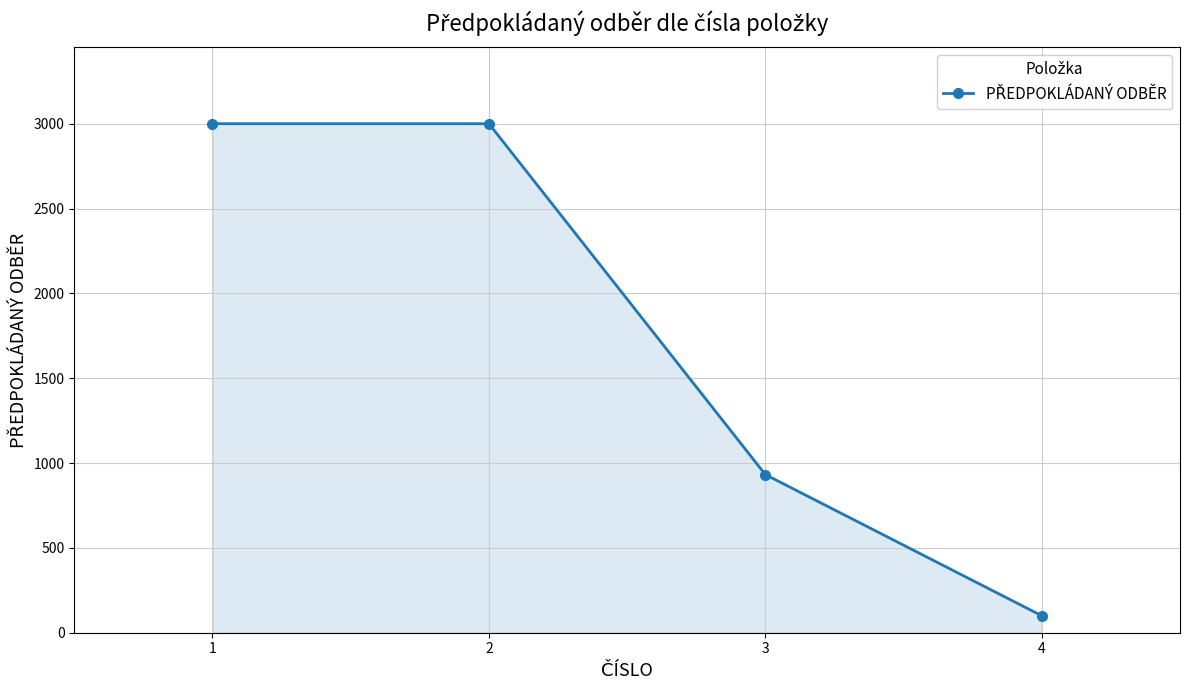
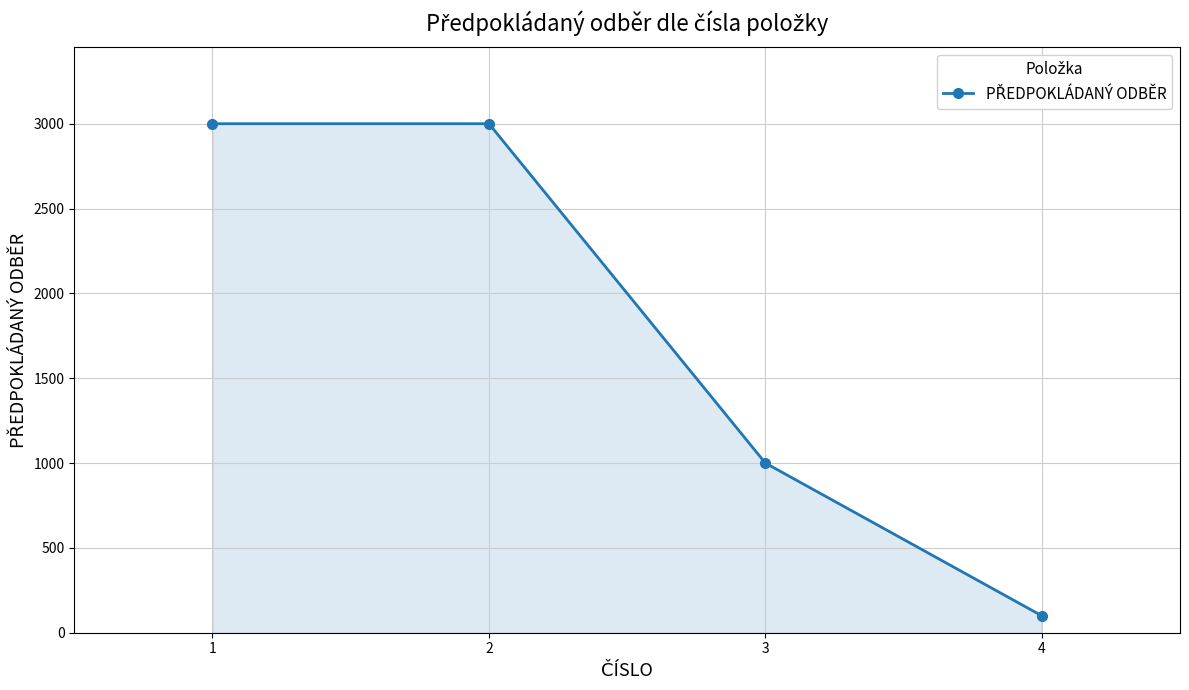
3: 930 -> 1000
